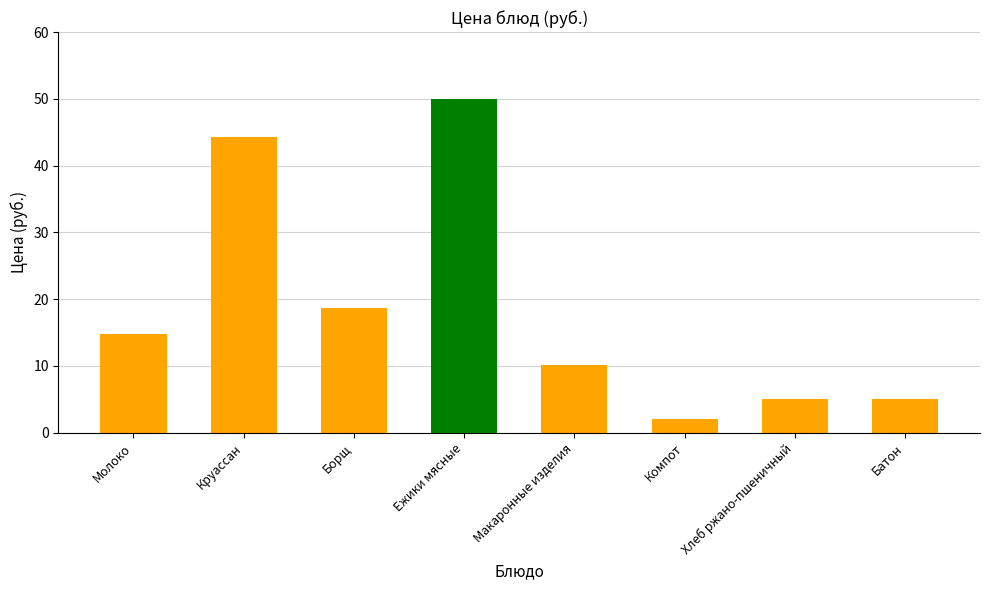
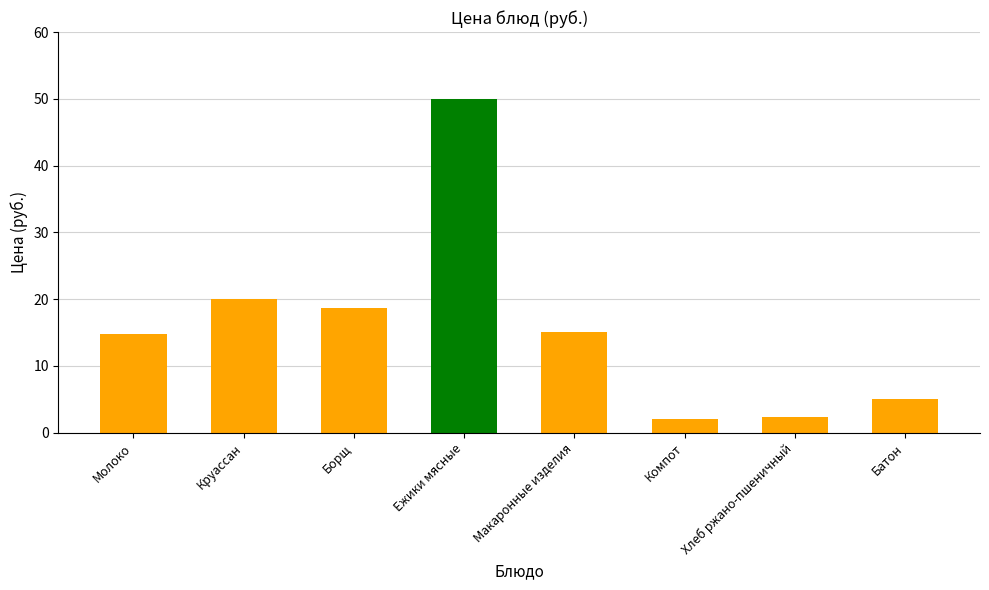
Круассан: 44 -> 20
Макаронные изделия: 10 -> 15
Хлеб ржано-пшеничный: 5 -> 2
